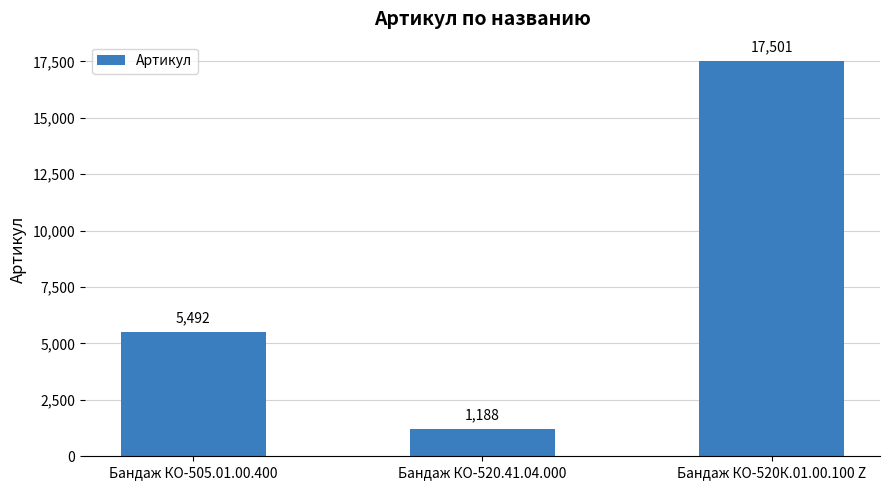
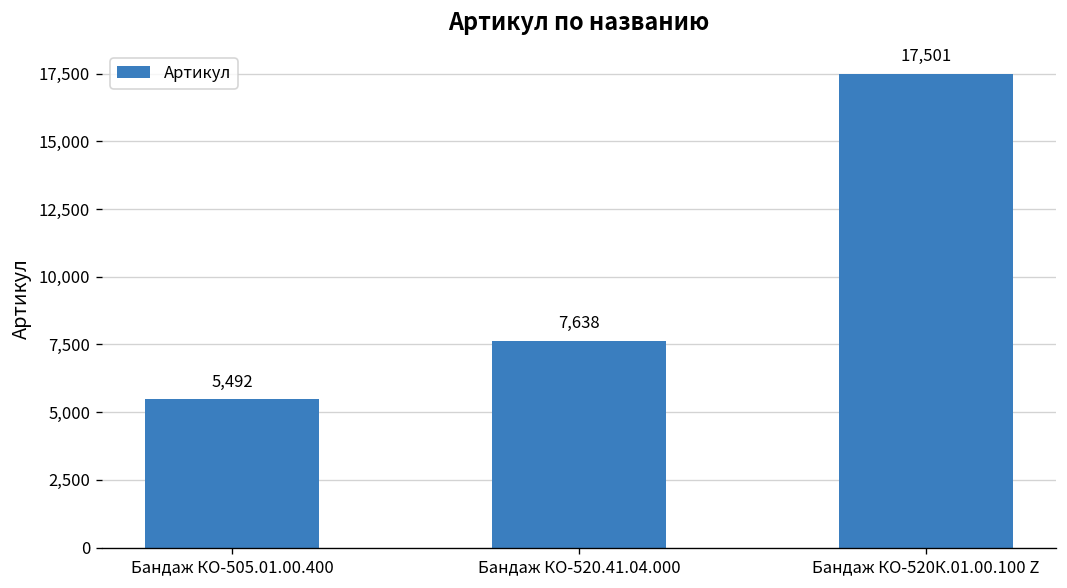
Бандаж КО-520.41.04.000: 1,188 -> 7,638
